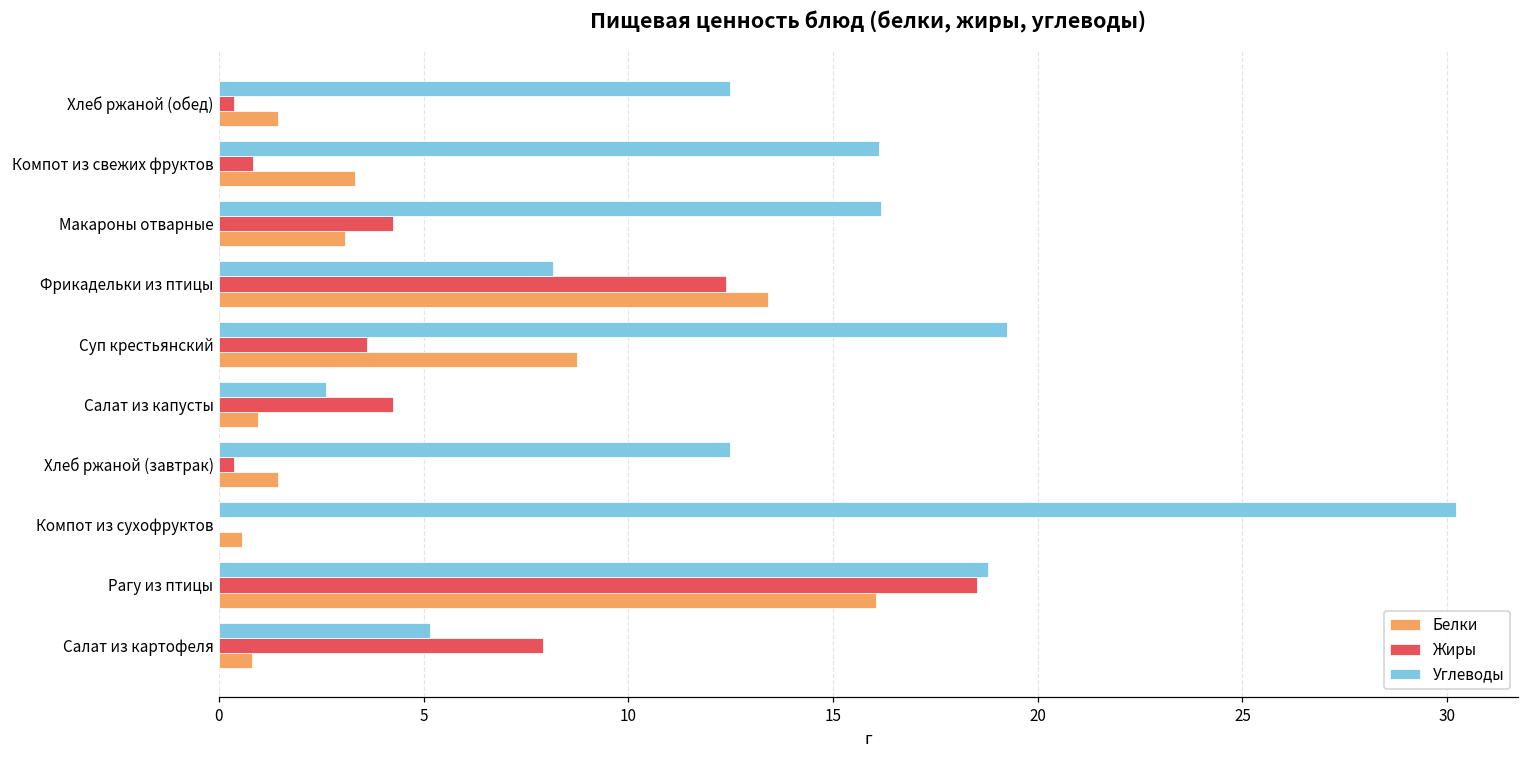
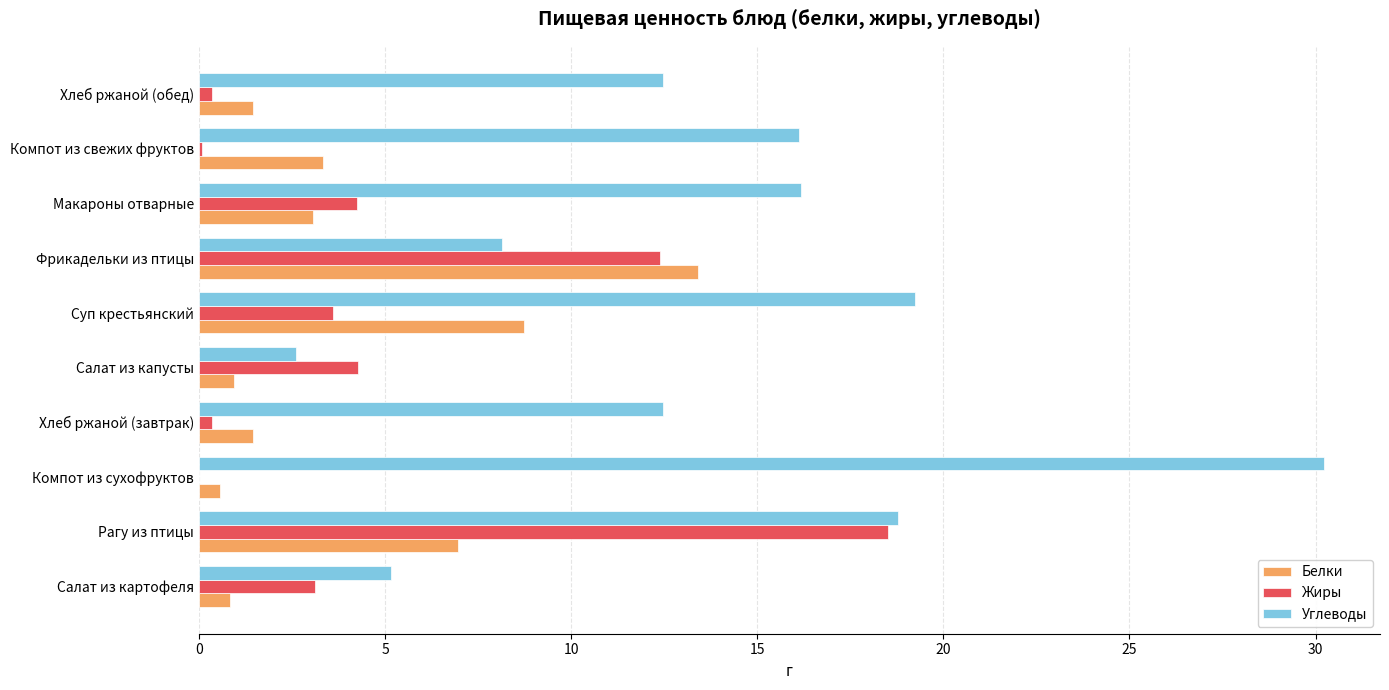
Жиры, Компот из свежих фруктов: 0.8 -> 0.1
Белки, Рагу из птицы: 16.0 -> 7.0
Жиры, Салат из картофеля: 7.9 -> 3.1
